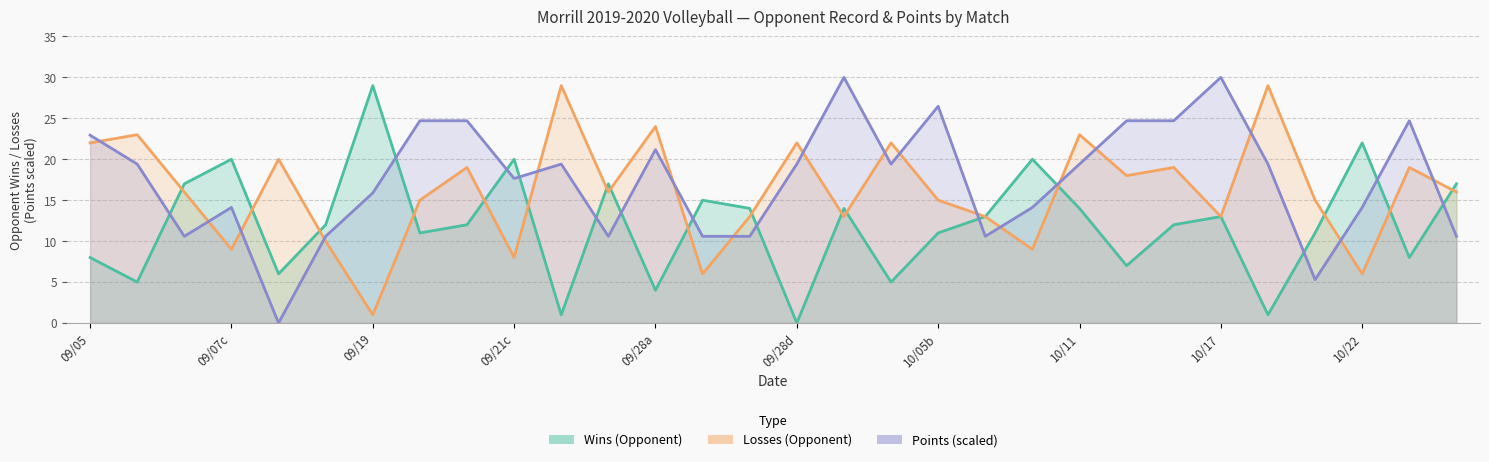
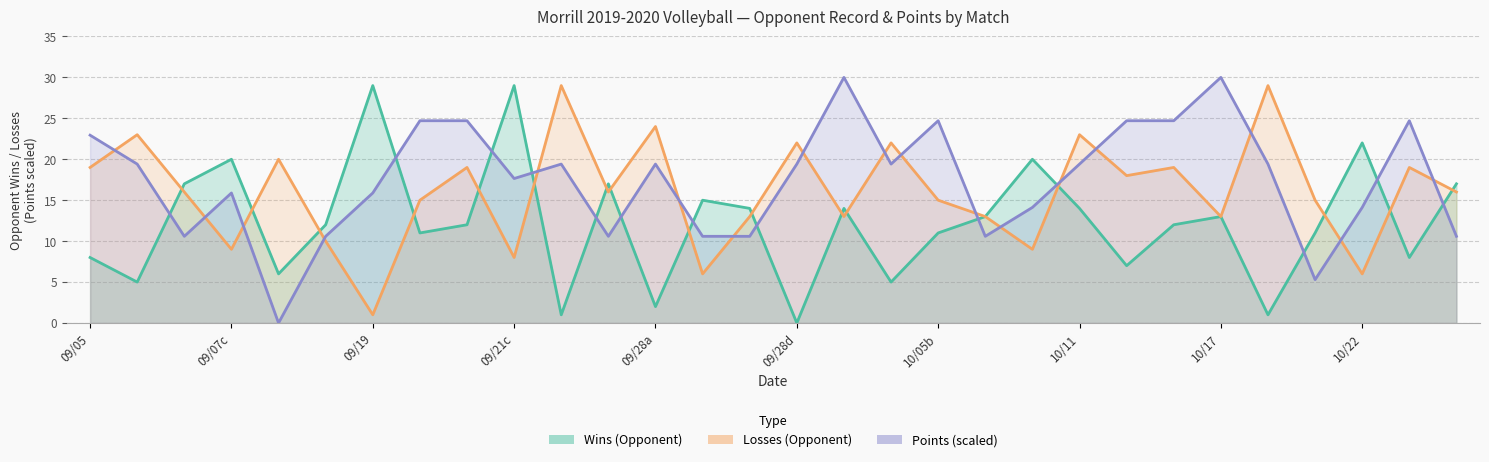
Losses (Opponent), 09/05: 22 -> 19
Points (scaled), 09/07c: 14 -> 16
Wins (Opponent), 09/21c: 20 -> 29
Wins (Opponent), 09/28a: 4 -> 2
Points (scaled), 09/28a: 21 -> 19
Points (scaled), 10/05b: 26 -> 25
